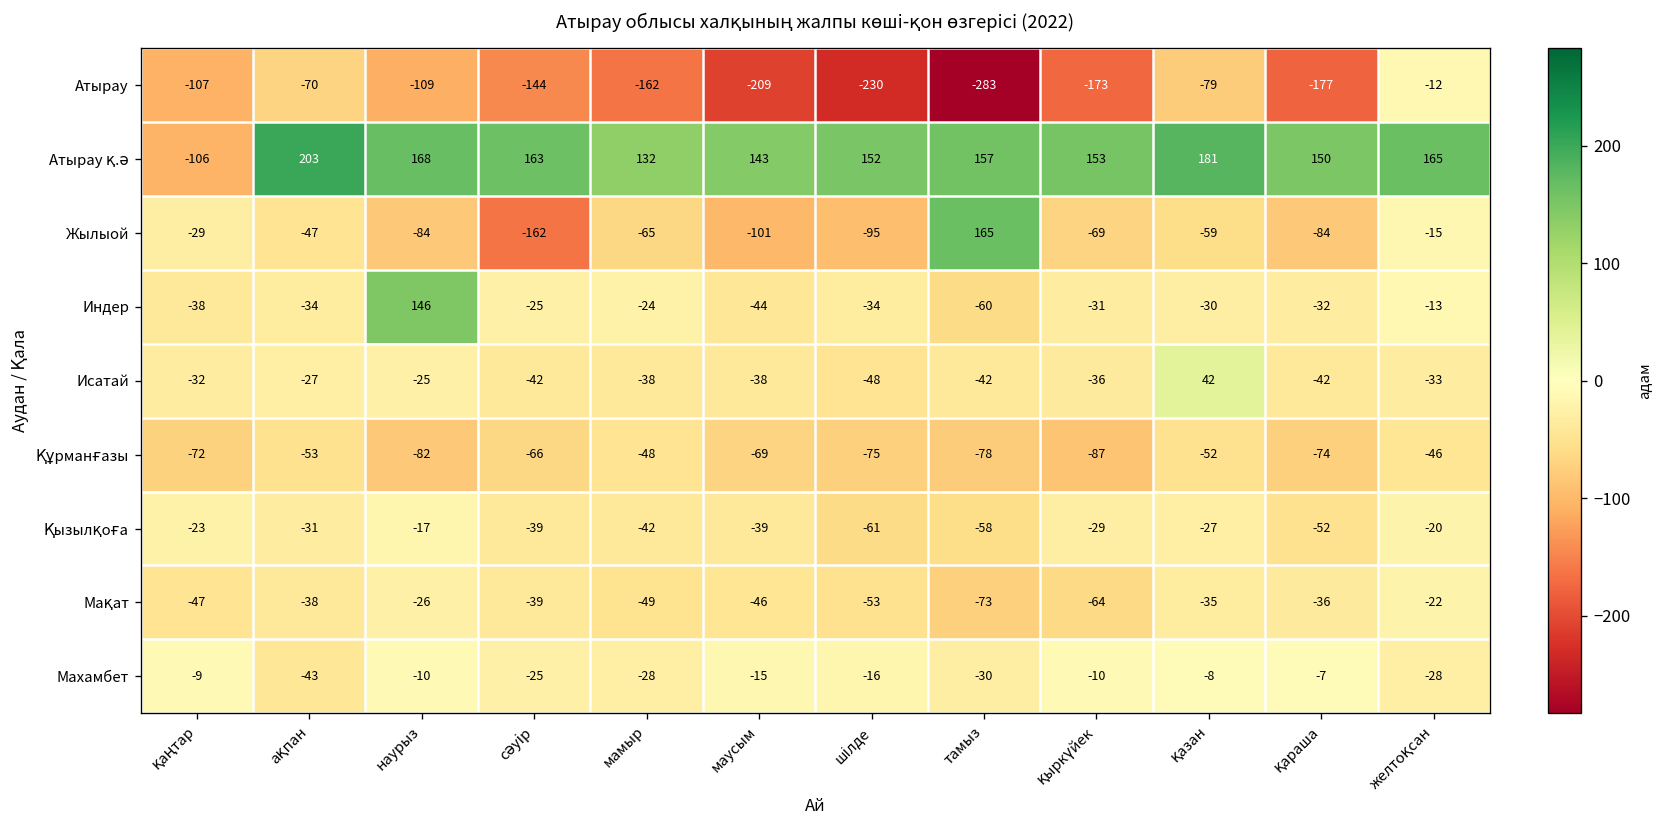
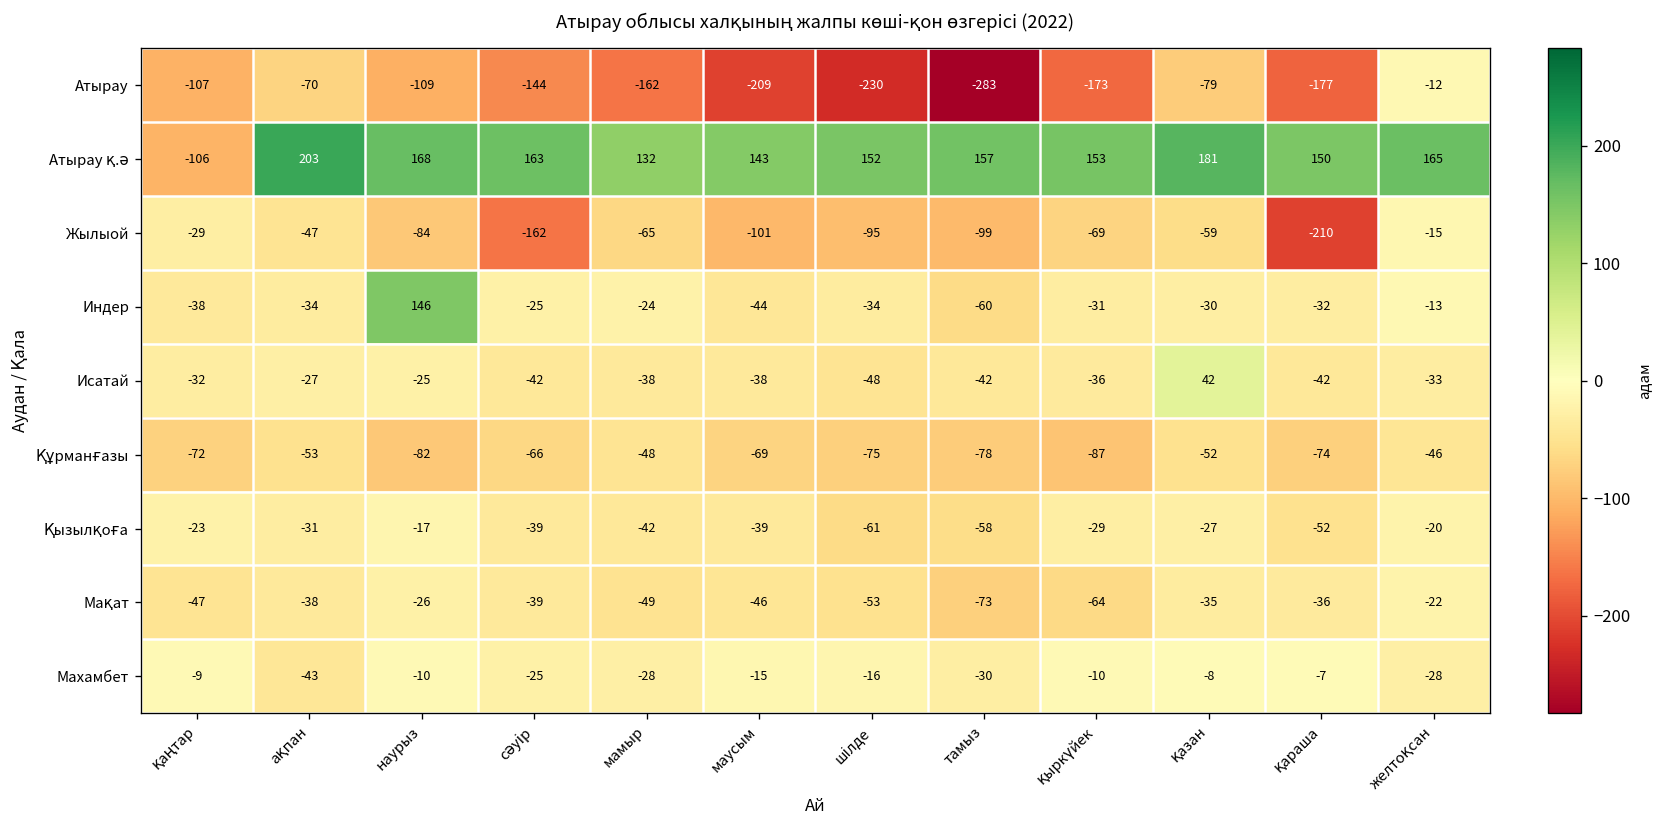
Жылыой, тамыз: 165 -> -99
Жылыой, қараша: -84 -> -210
